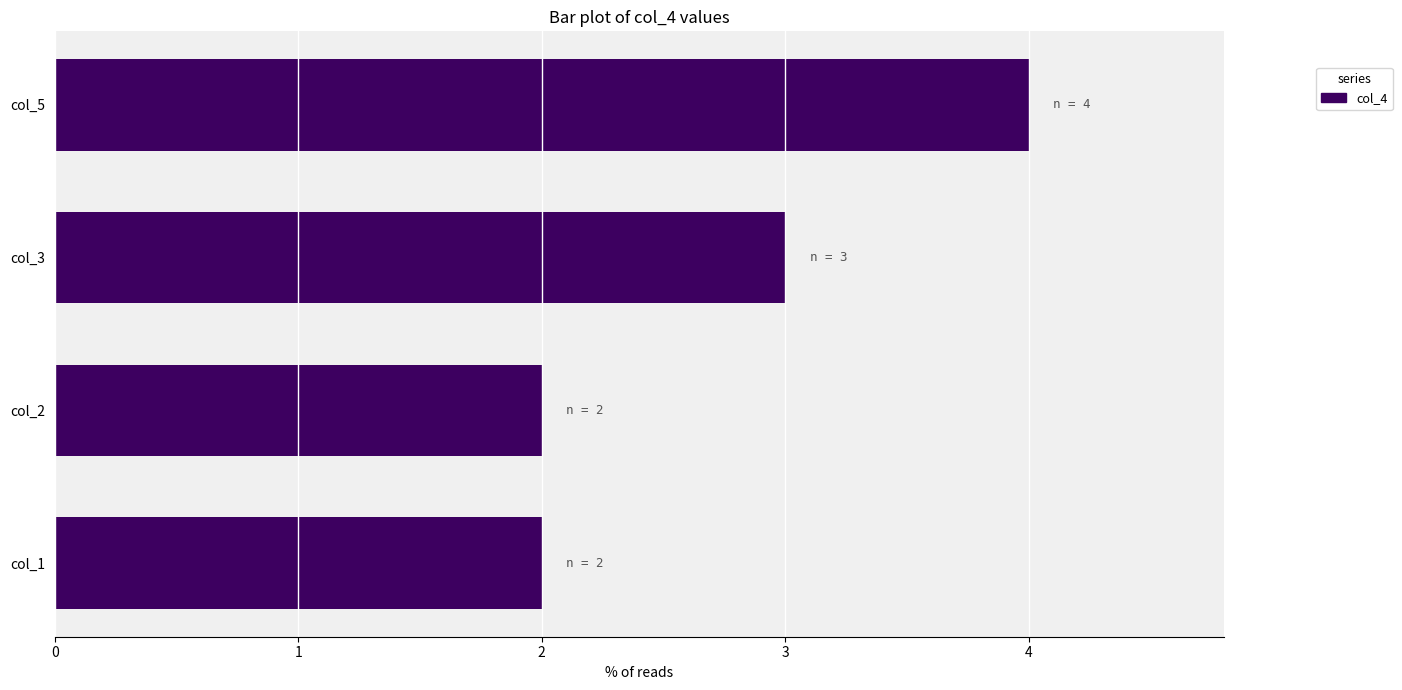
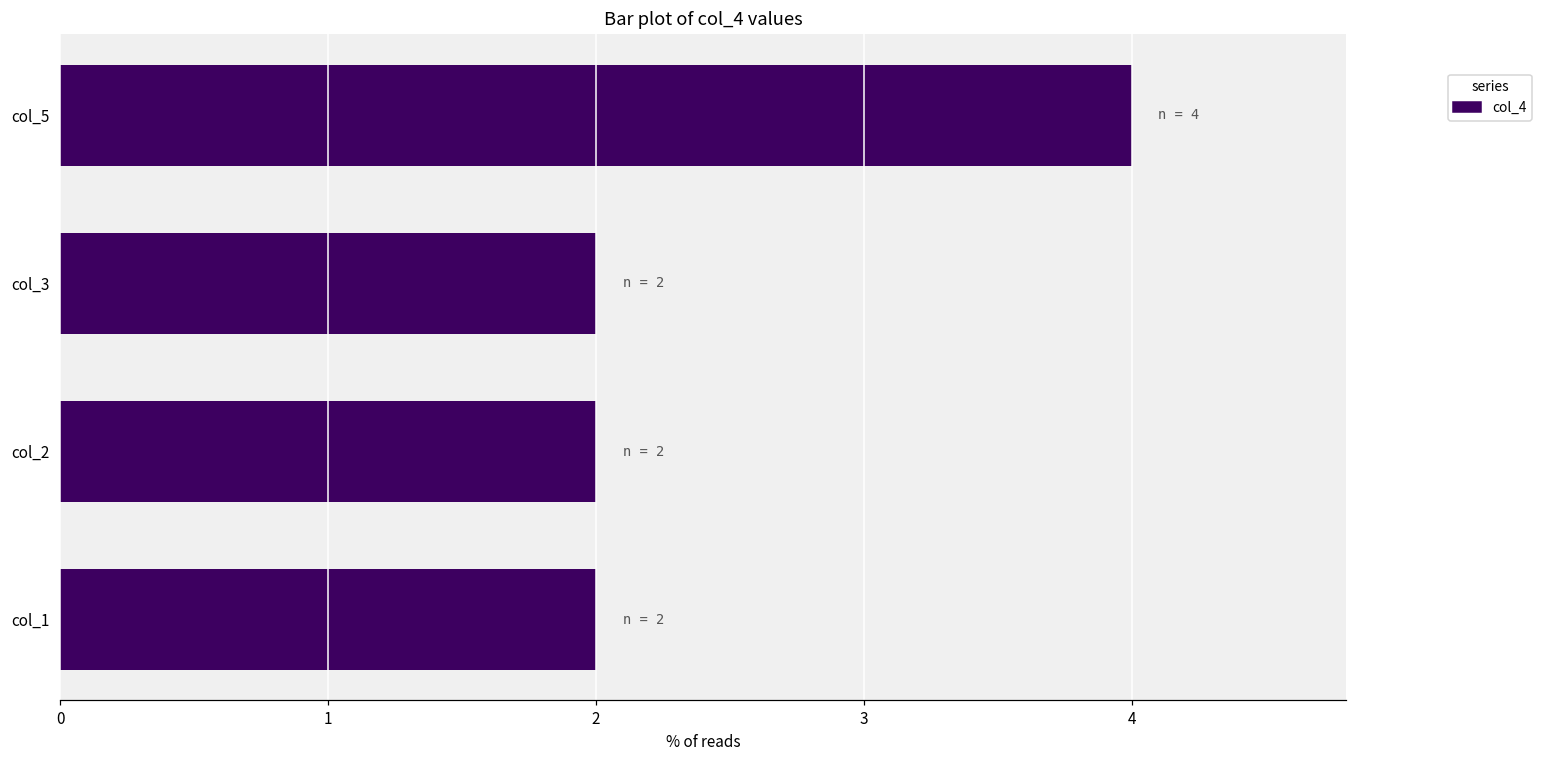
col_3: 3 -> 2
